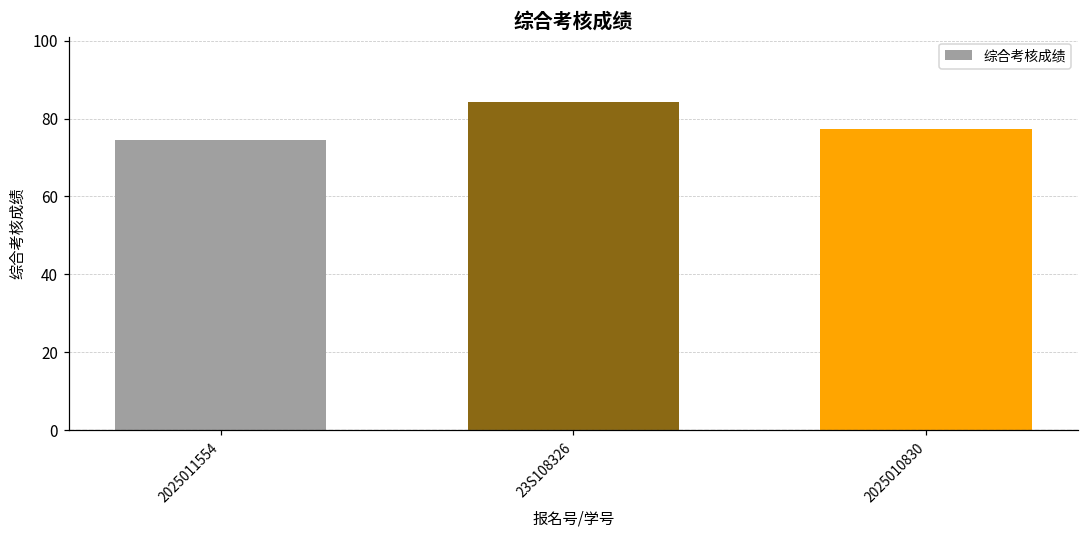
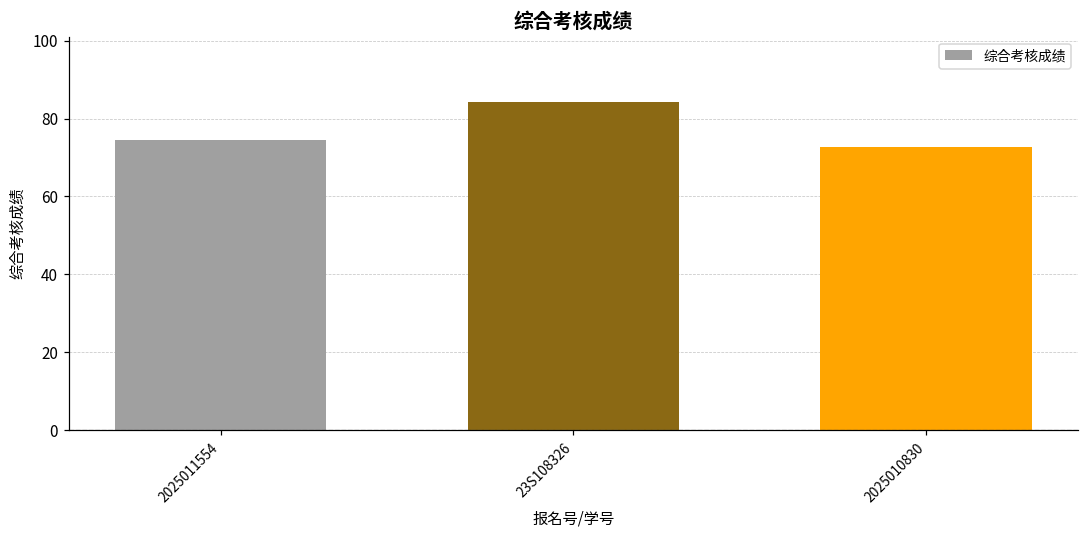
2025010830: 77 -> 73
